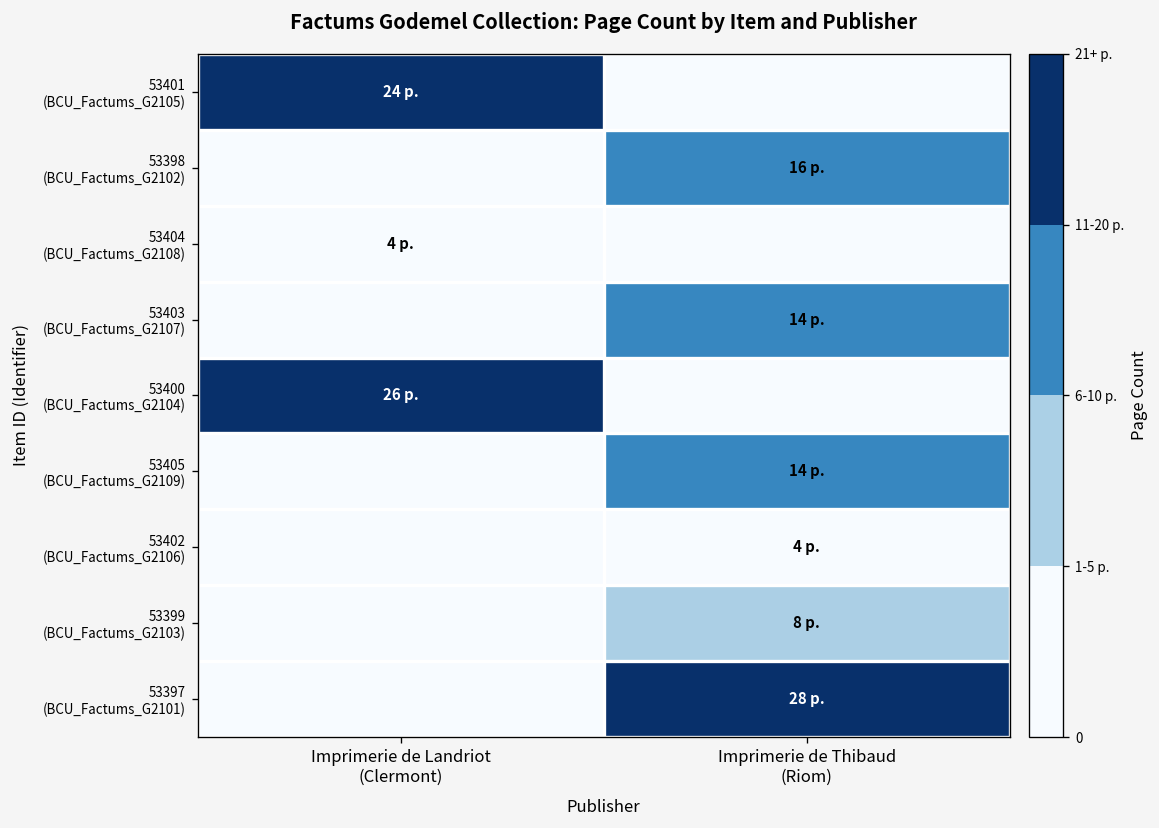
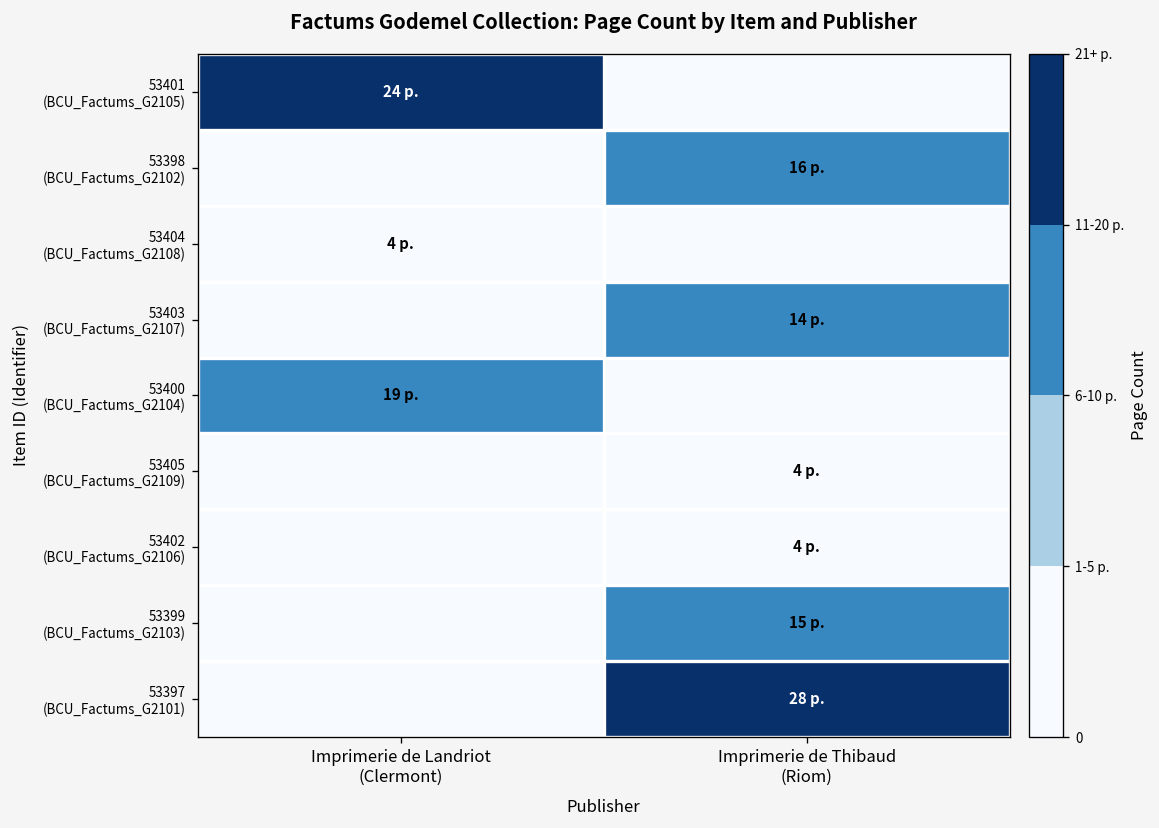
53400 (BCU_Factums_G2104), Imprimerie de Landriot (Clermont): 26 -> 19
53405 (BCU_Factums_G2109), Imprimerie de Thibaud (Riom): 14 -> 4
53399 (BCU_Factums_G2103), Imprimerie de Thibaud (Riom): 8 -> 15
